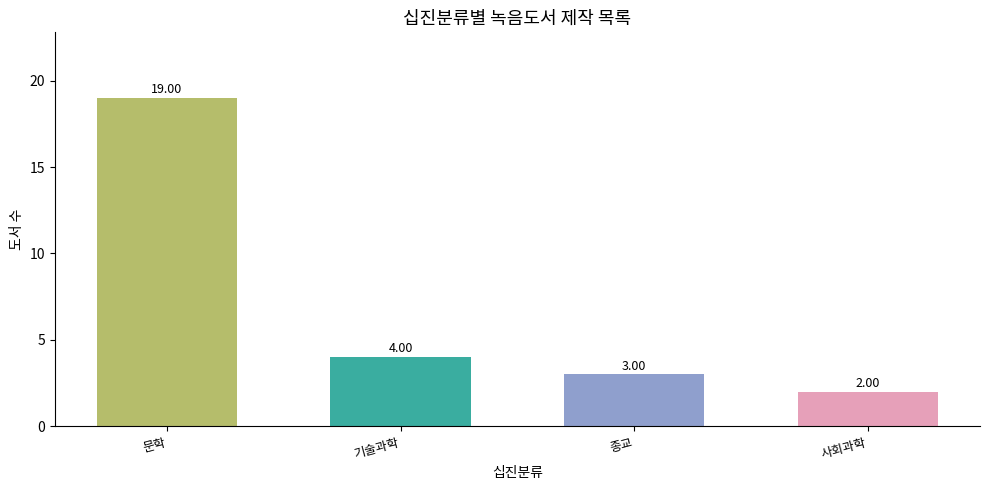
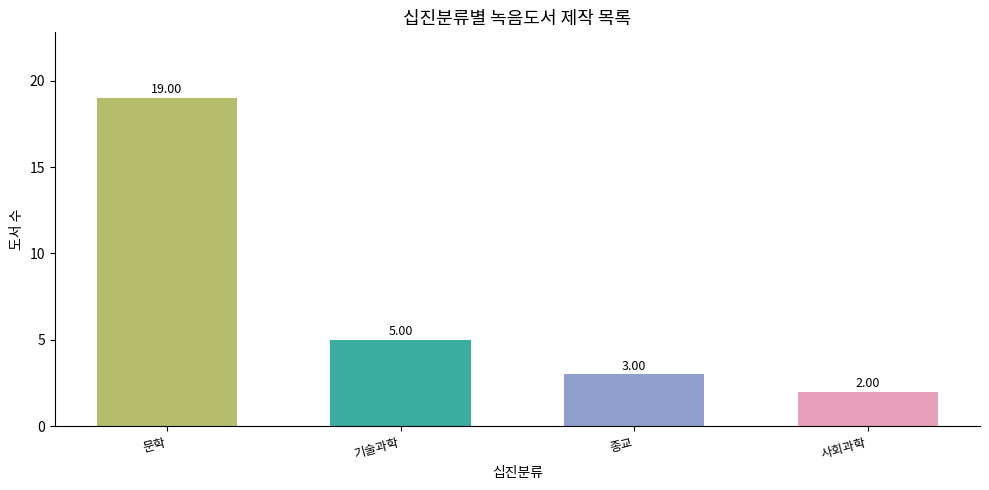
기술과학: 4.00 -> 5.00
